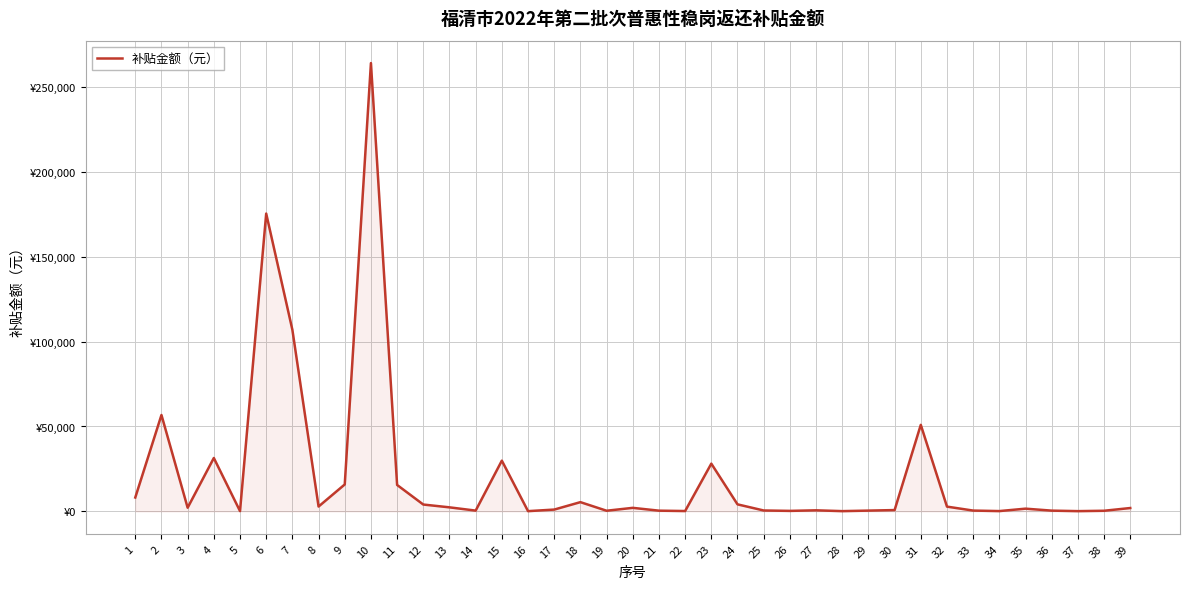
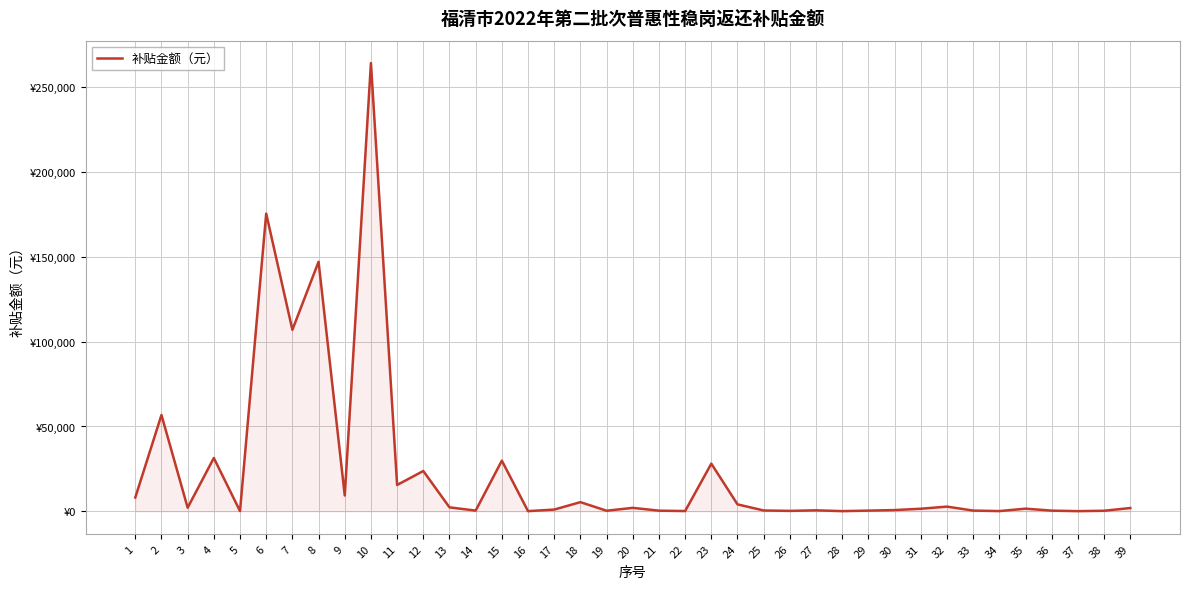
8: ¥3,000 -> ¥147,000
9: ¥16,000 -> ¥9,000
12: ¥4,000 -> ¥24,000
31: ¥51,000 -> ¥2,000
